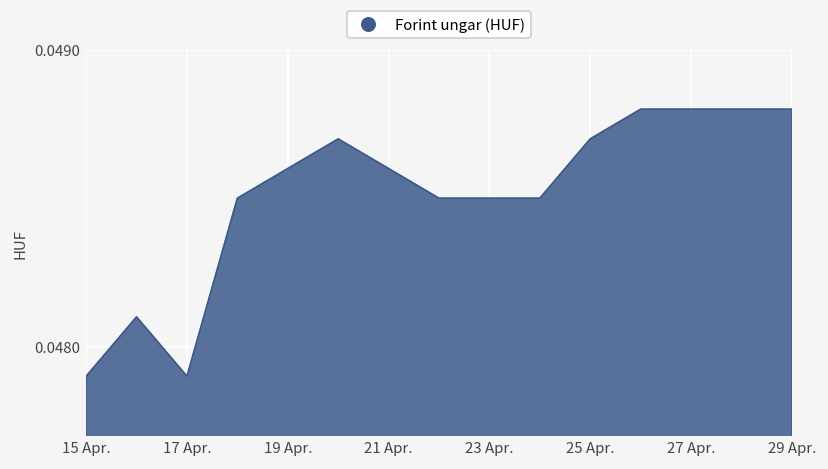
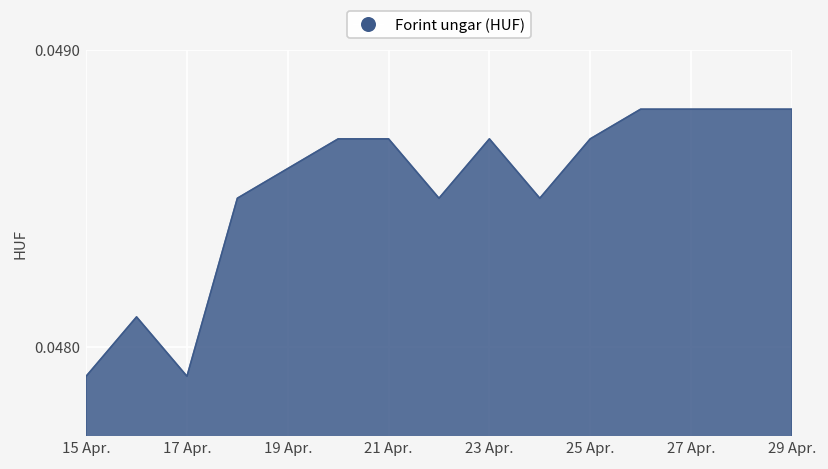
21 Apr.: 0.0486 -> 0.0487
23 Apr.: 0.0485 -> 0.0487
